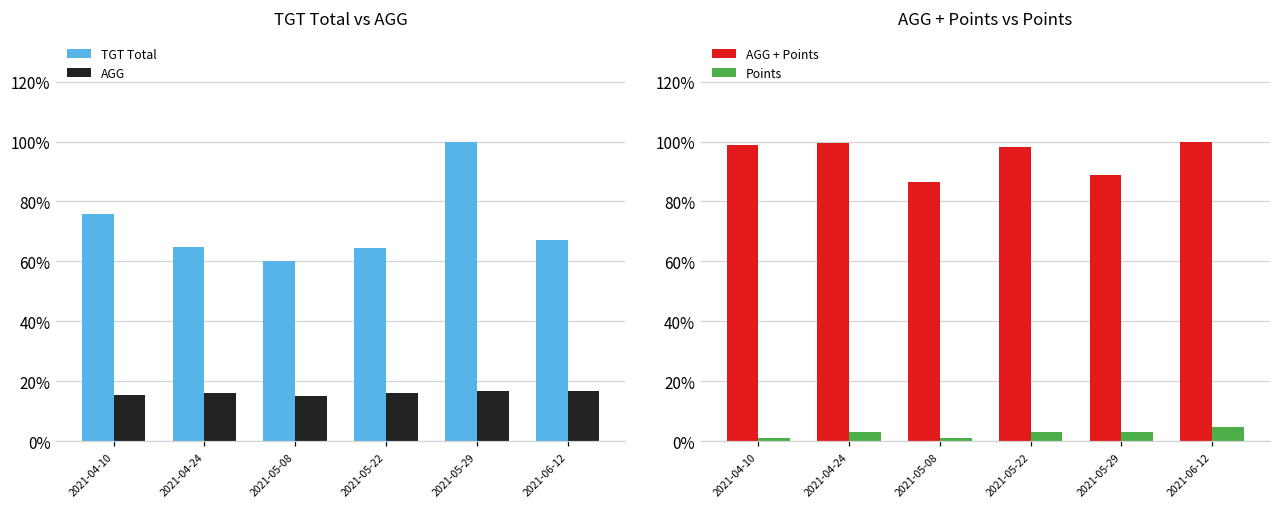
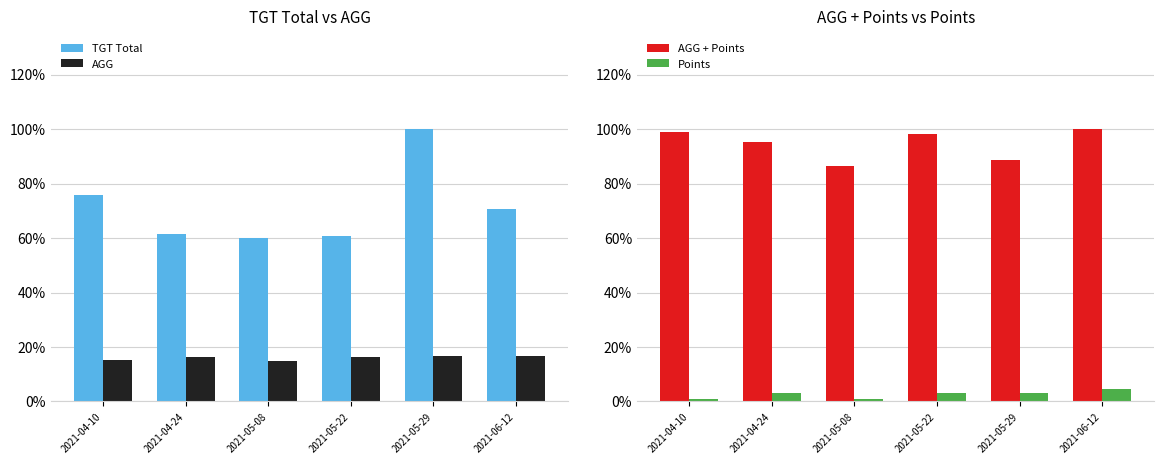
TGT Total vs AGG, TGT Total, 2021-04-24: 65% -> 62%
TGT Total vs AGG, TGT Total, 2021-05-22: 65% -> 61%
TGT Total vs AGG, TGT Total, 2021-06-12: 67% -> 71%
AGG + Points vs Points, AGG + Points, 2021-04-24: 100% -> 95%
